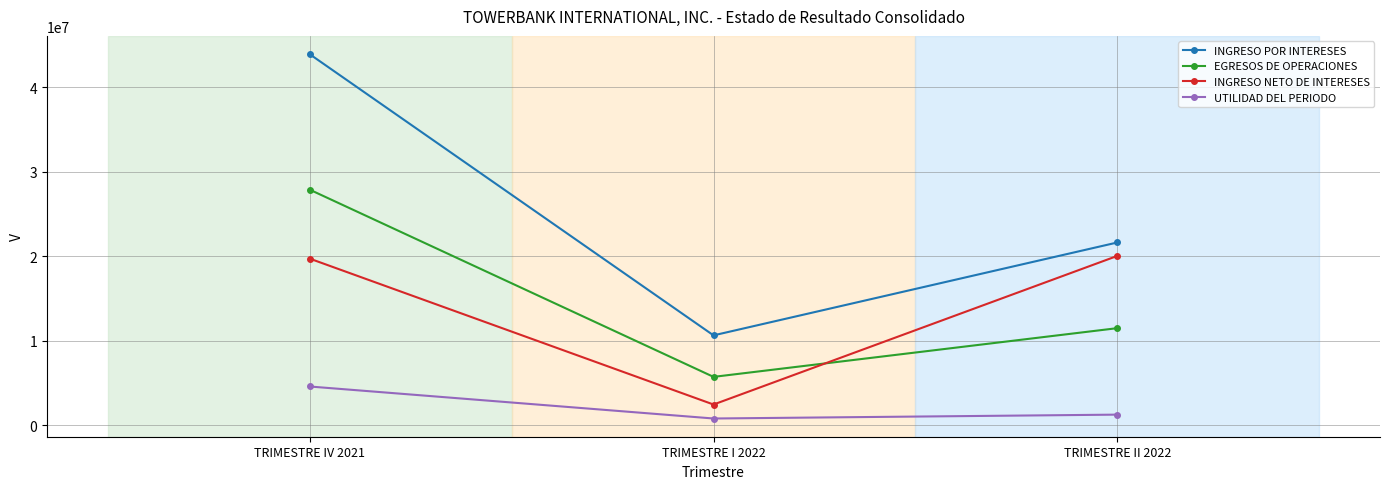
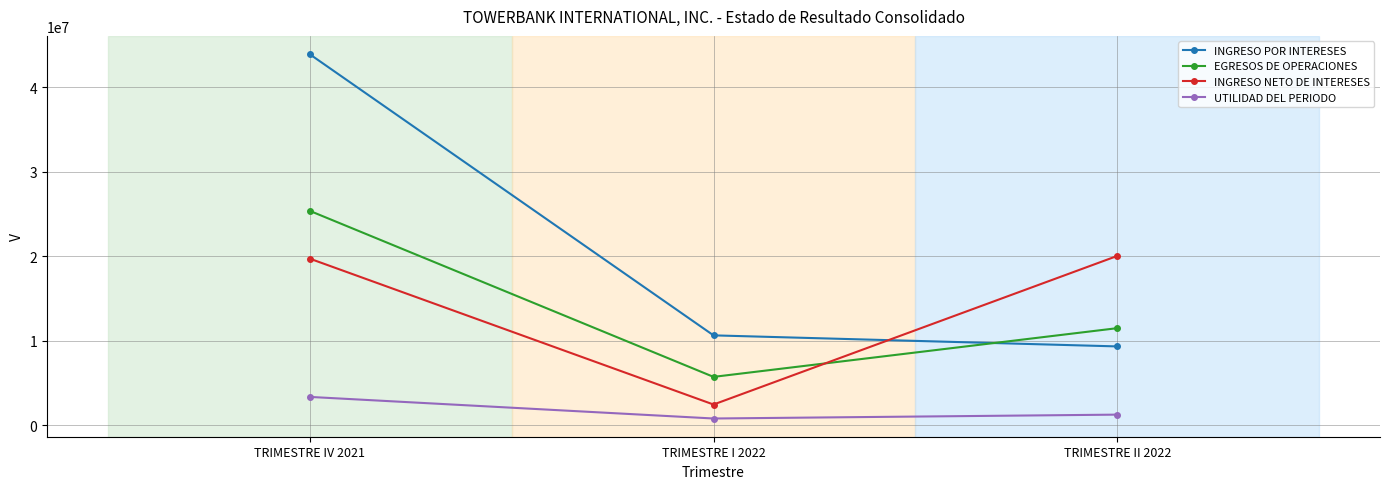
EGRESOS DE OPERACIONES, TRIMESTRE IV 2021: 28000000 -> 25000000
UTILIDAD DEL PERIODO, TRIMESTRE IV 2021: 5000000 -> 3000000
INGRESO POR INTERESES, TRIMESTRE II 2022: 22000000 -> 9000000
